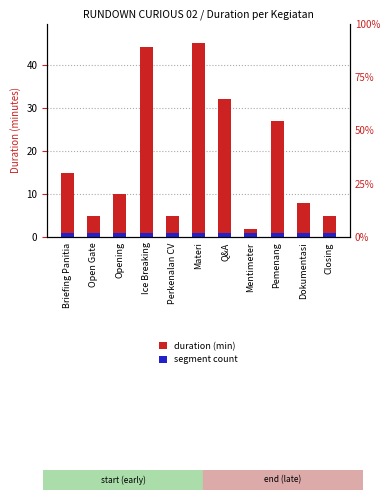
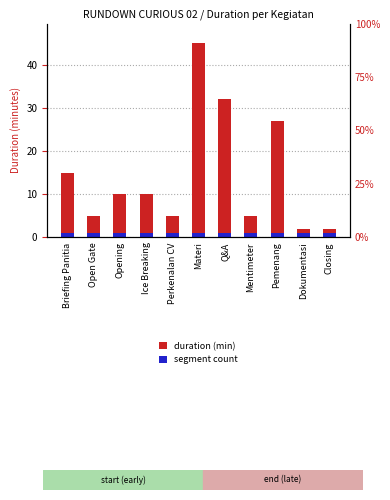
duration (min), Ice Breaking: 44 -> 10
duration (min), Mentimeter: 2 -> 5
duration (min), Dokumentasi: 8 -> 2
duration (min), Closing: 5 -> 2
